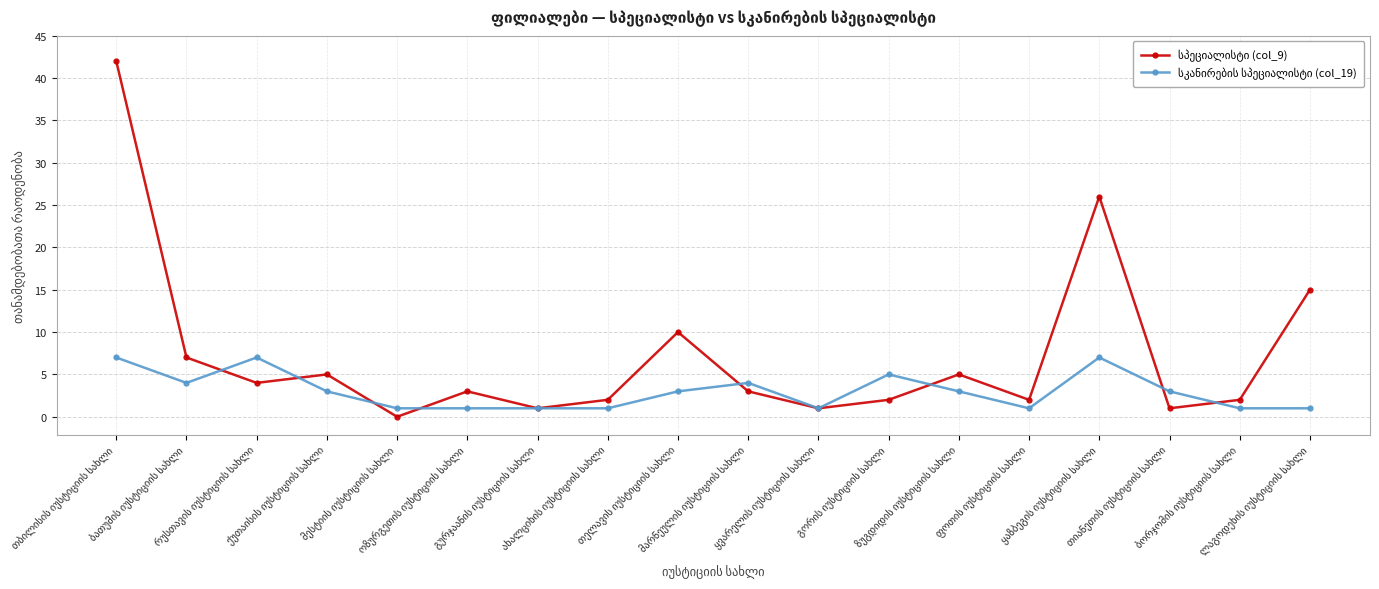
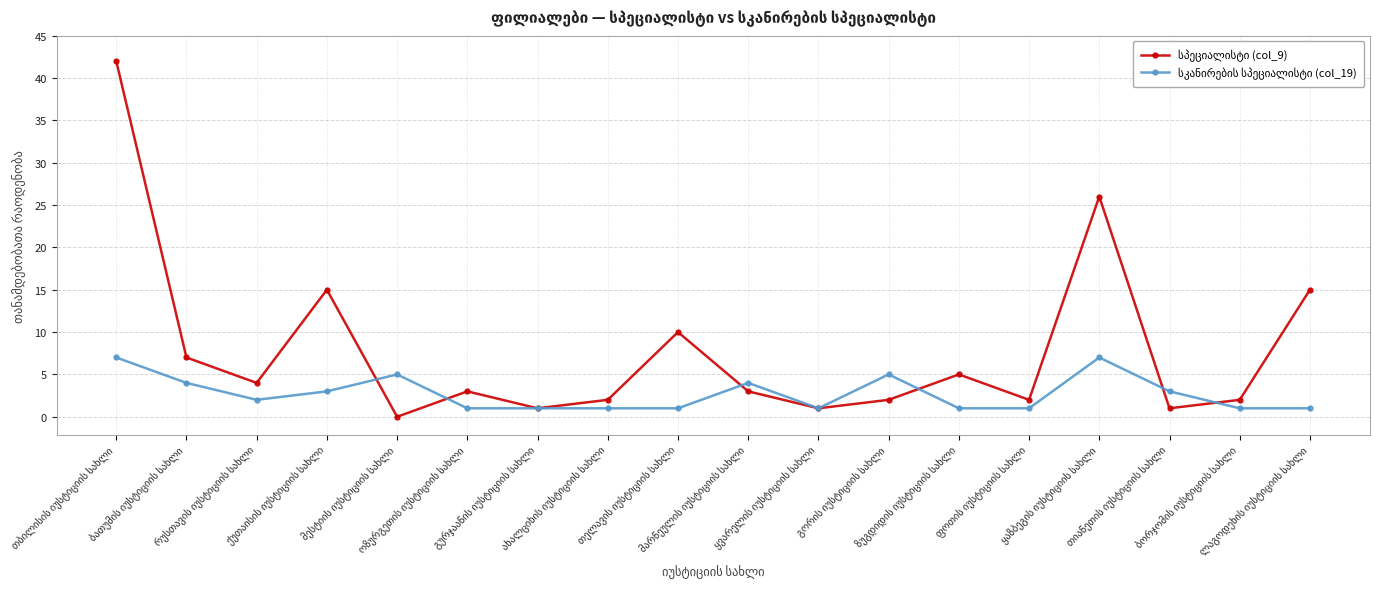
სკანირების სპეციალისტი (col_19), რუსთავის იუსტიციის სახლი: 7 -> 2
სპეციალისტი (col_9), ქუთაისის იუსტიციის სახლი: 5 -> 15
სკანირების სპეციალისტი (col_19), მესტიის იუსტიციის სახლი: 1 -> 5
სკანირების სპეციალისტი (col_19), თელავის იუსტიციის სახლი: 3 -> 1
სკანირების სპეციალისტი (col_19), ზუგდიდის იუსტიციის სახლი: 3 -> 1
